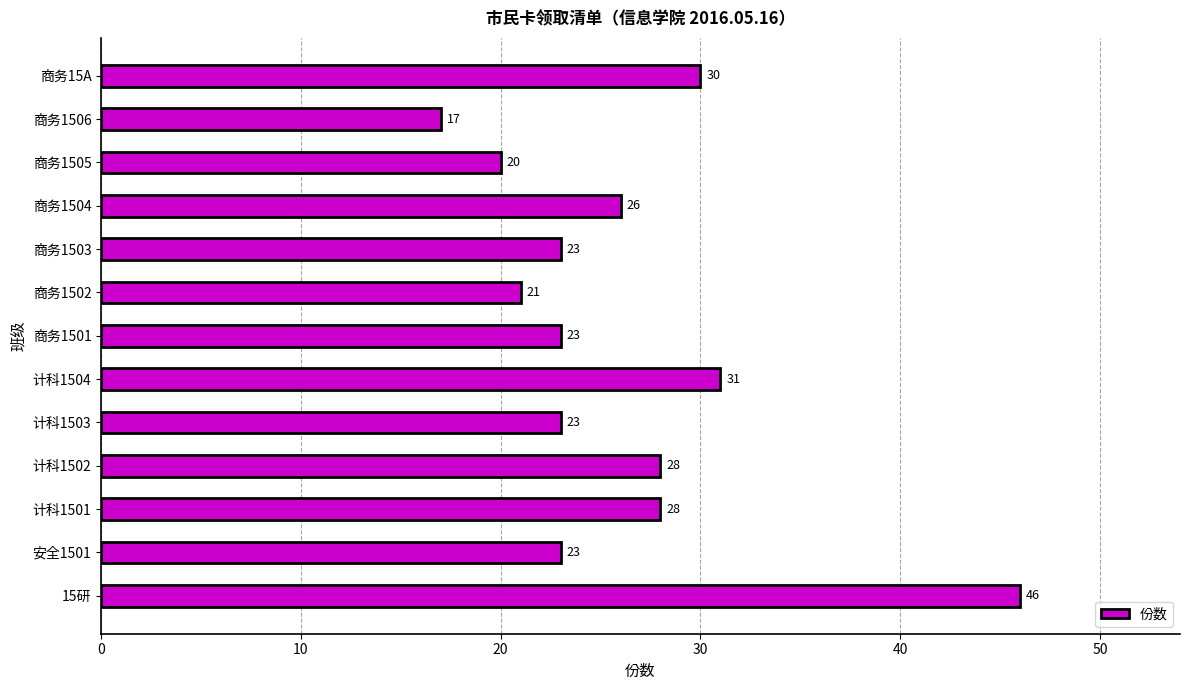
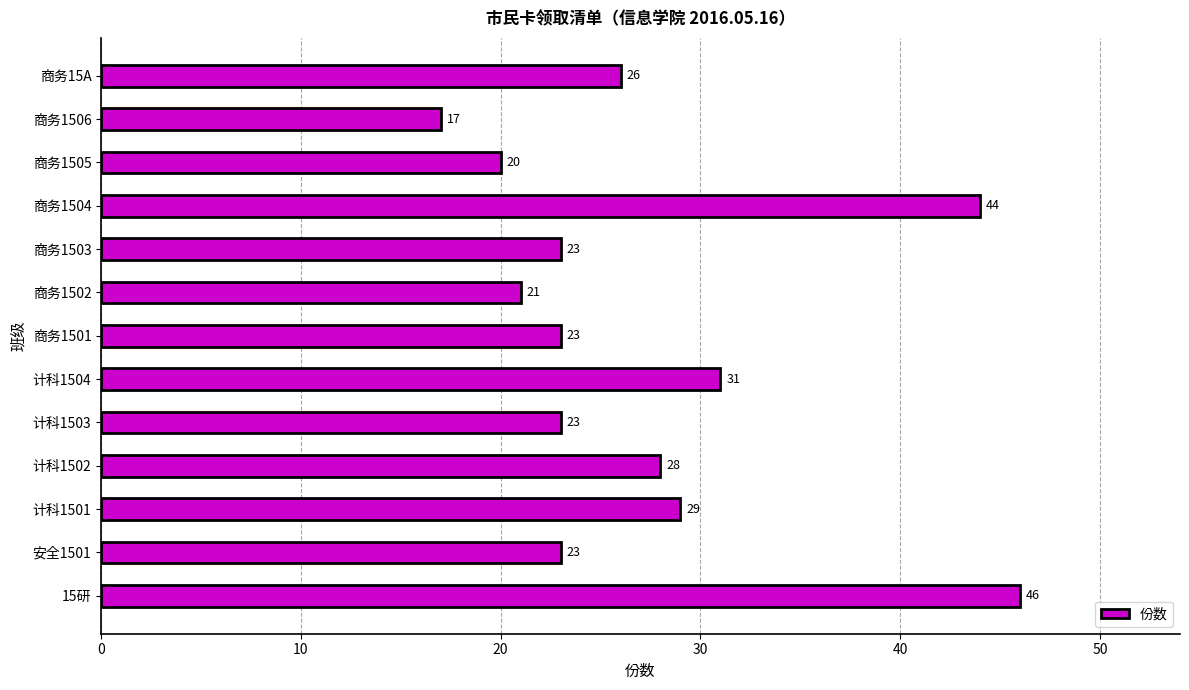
商务15A: 30 -> 26
商务1504: 26 -> 44
计科1501: 28 -> 29
